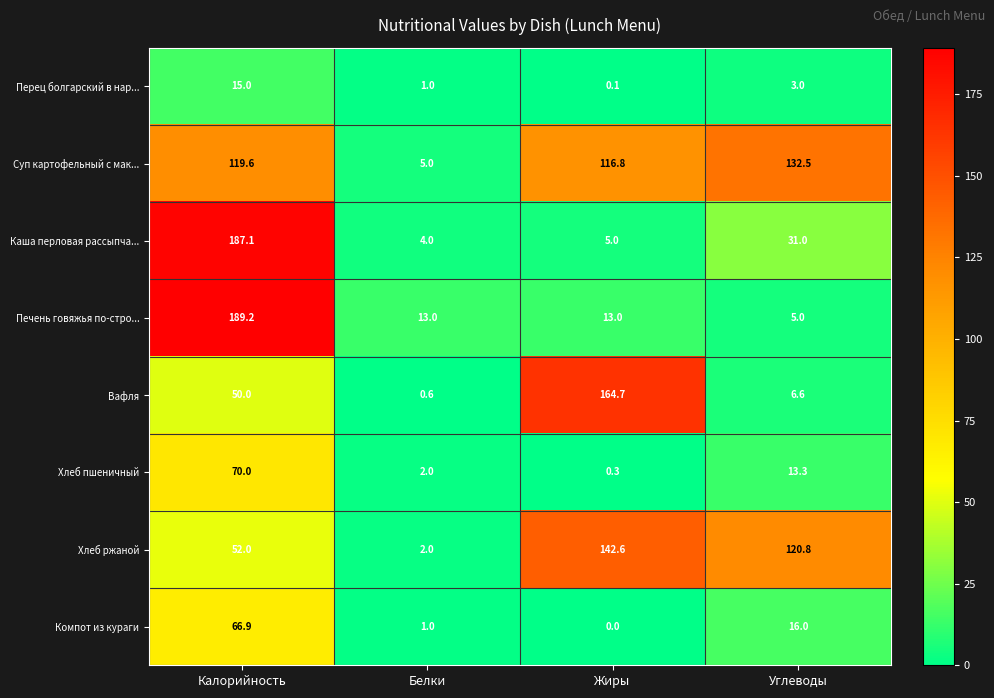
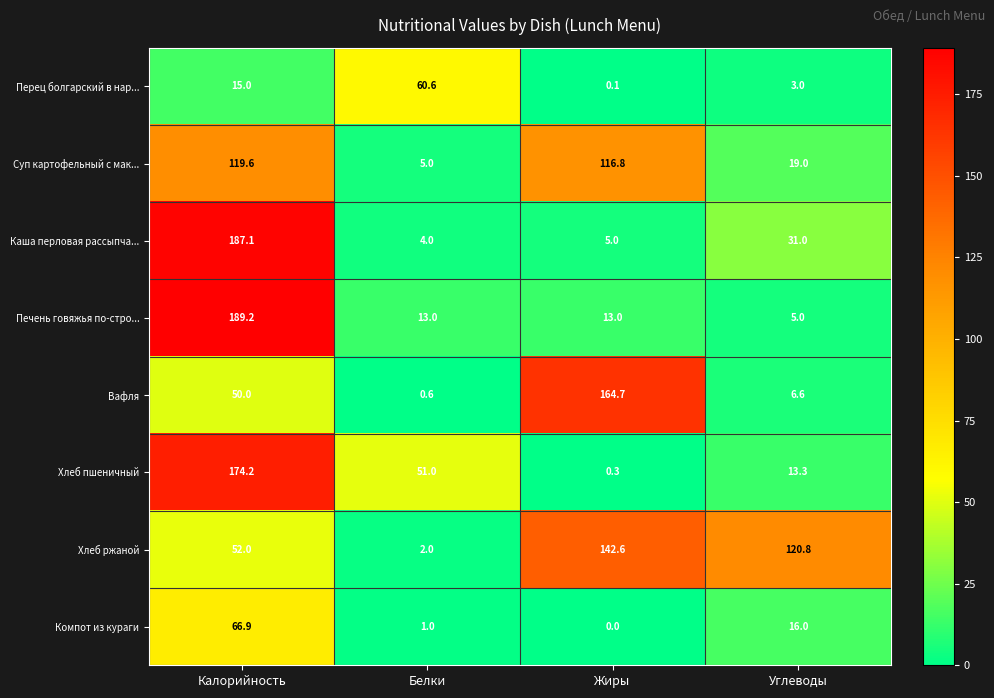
Перец болгарский в нар..., Белки: 1.0 -> 60.6
Суп картофельный с мак..., Углеводы: 132.5 -> 19.0
Хлеб пшеничный, Калорийность: 70.0 -> 174.2
Хлеб пшеничный, Белки: 2.0 -> 51.0
